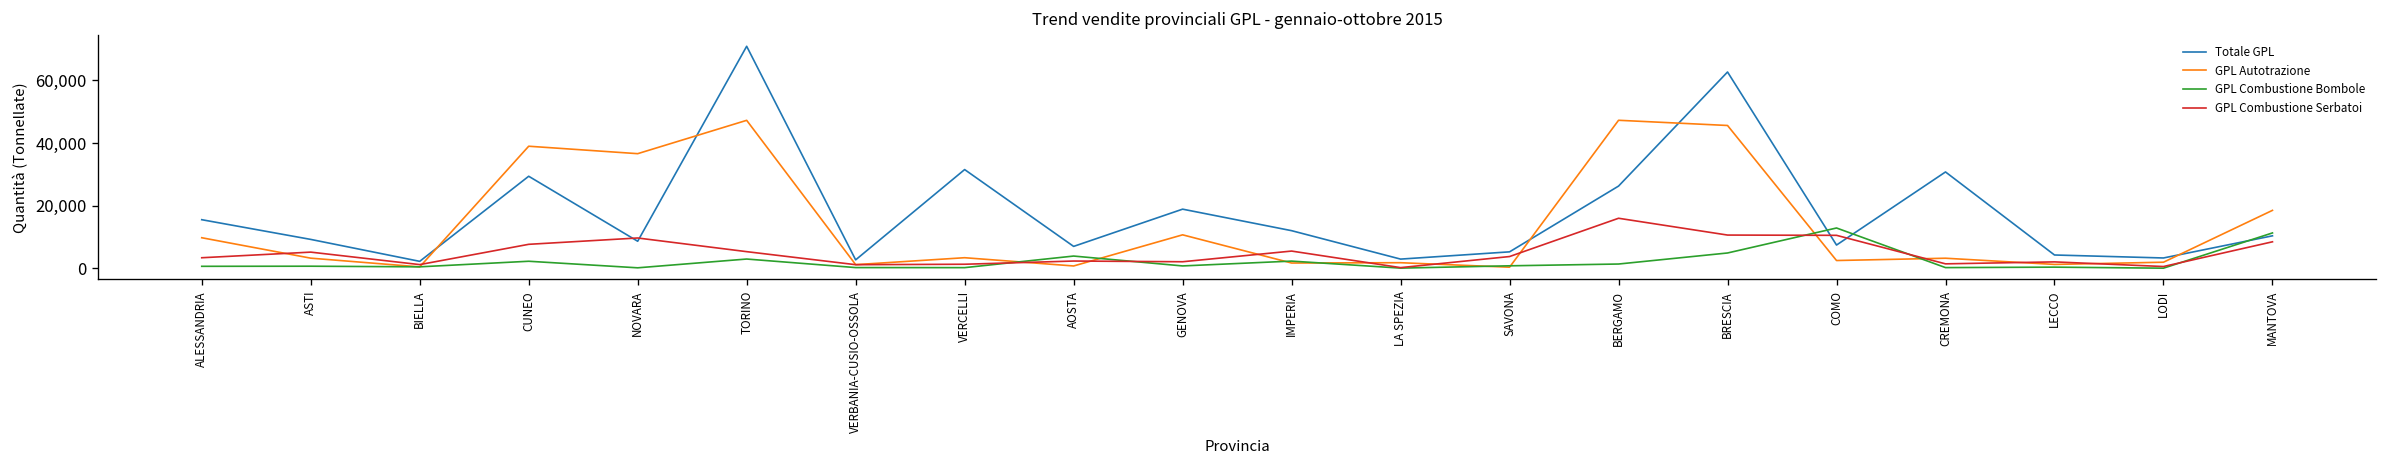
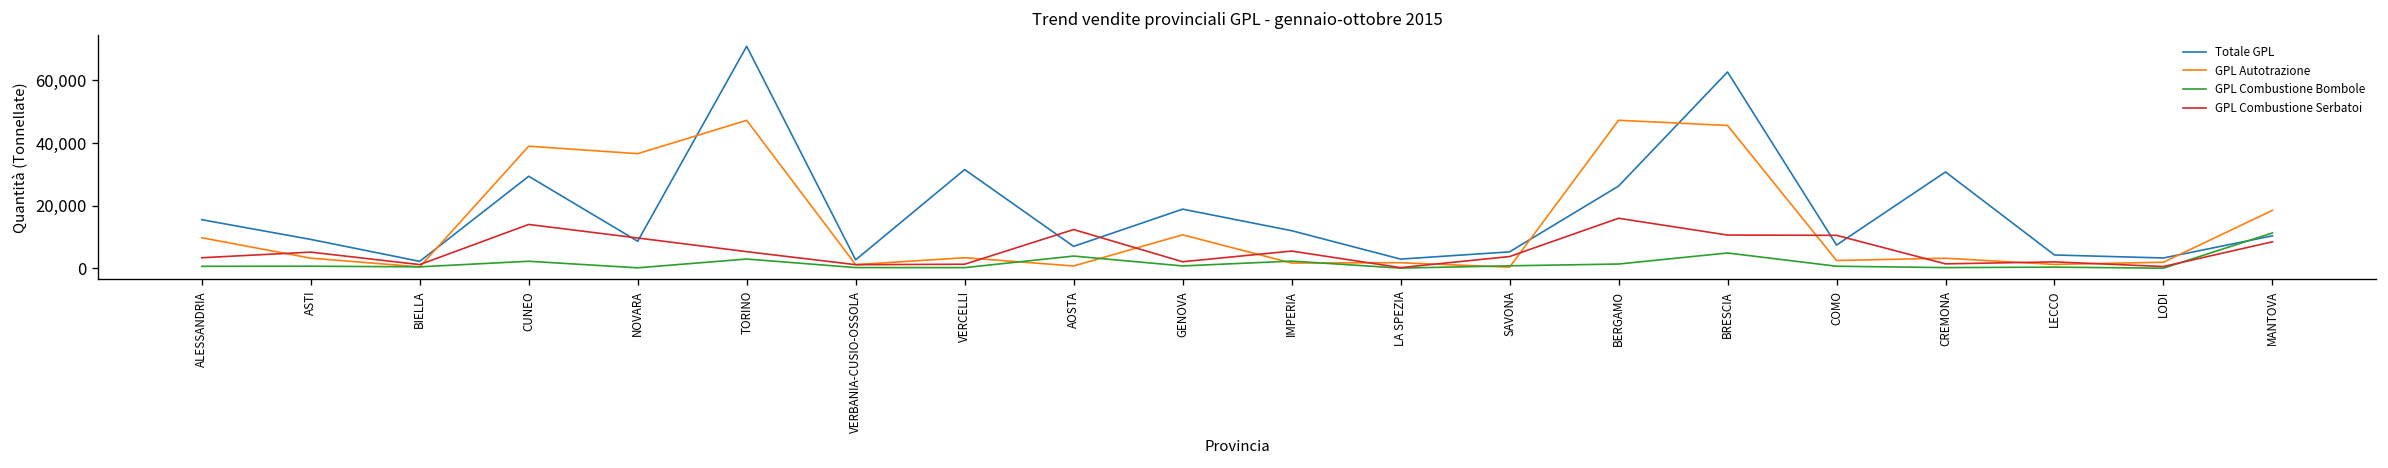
GPL Combustione Serbatoi, CUNEO: 8,000 -> 14,000
GPL Combustione Serbatoi, AOSTA: 2,000 -> 12,000
GPL Combustione Bombole, COMO: 13,000 -> 1,000
